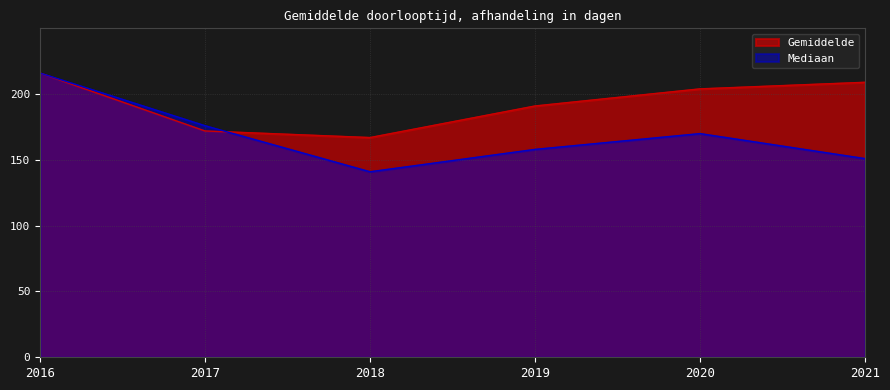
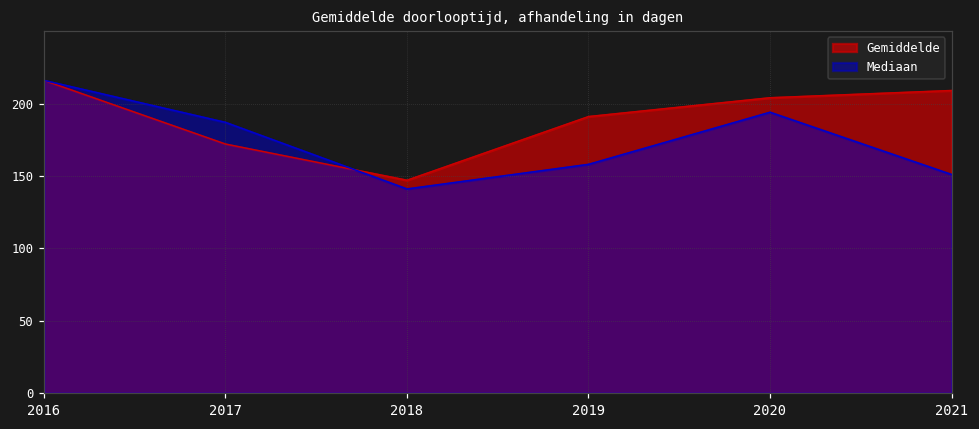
Mediaan, 2017: 176 -> 187
Gemiddelde, 2018: 167 -> 147
Mediaan, 2020: 170 -> 194
